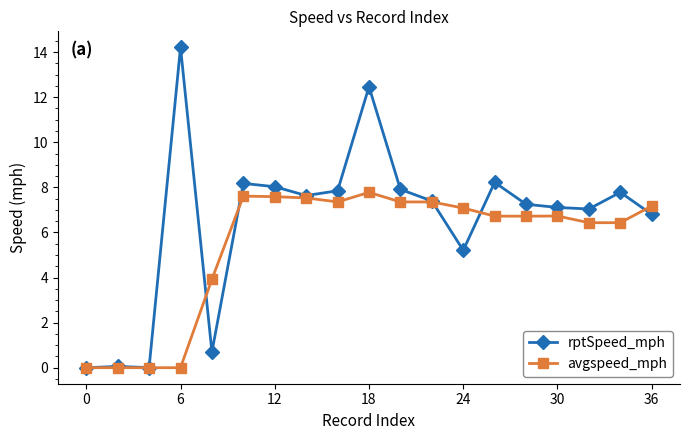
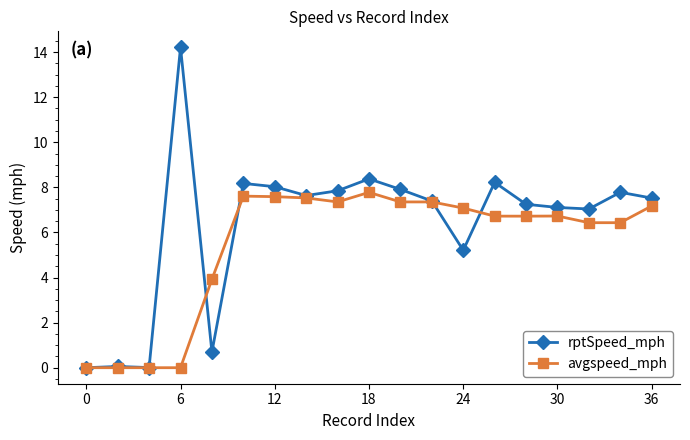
rptSpeed_mph, 18: 12.5 -> 8.4
rptSpeed_mph, 36: 6.8 -> 7.5
